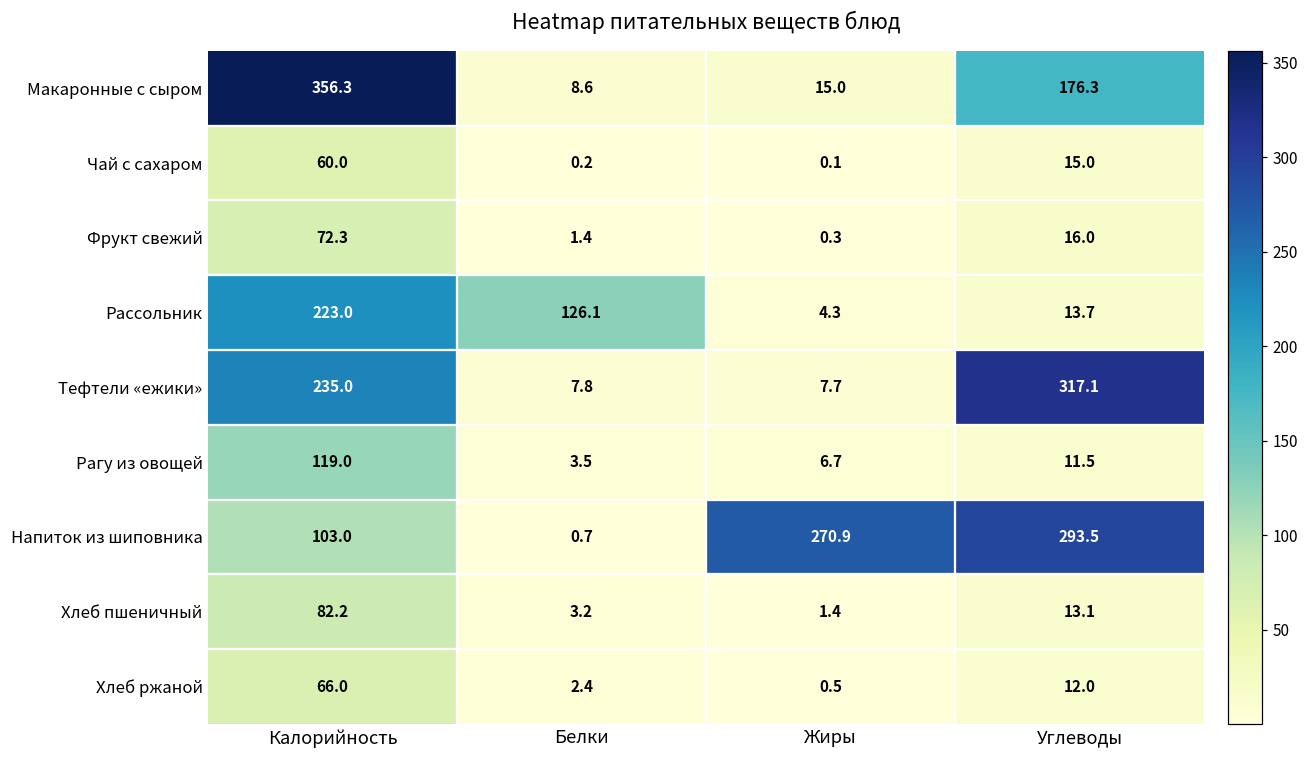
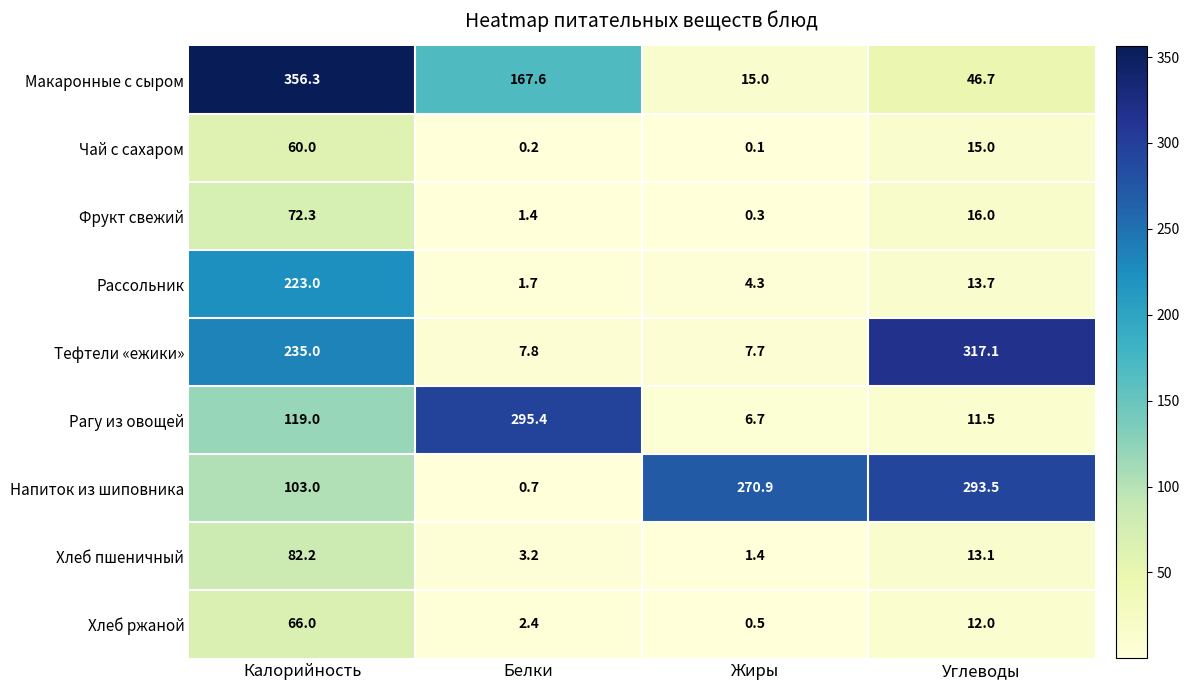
Макаронные с сыром, Белки: 8.6 -> 167.6
Макаронные с сыром, Углеводы: 176.3 -> 46.7
Рассольник, Белки: 126.1 -> 1.7
Рагу из овощей, Белки: 3.5 -> 295.4
